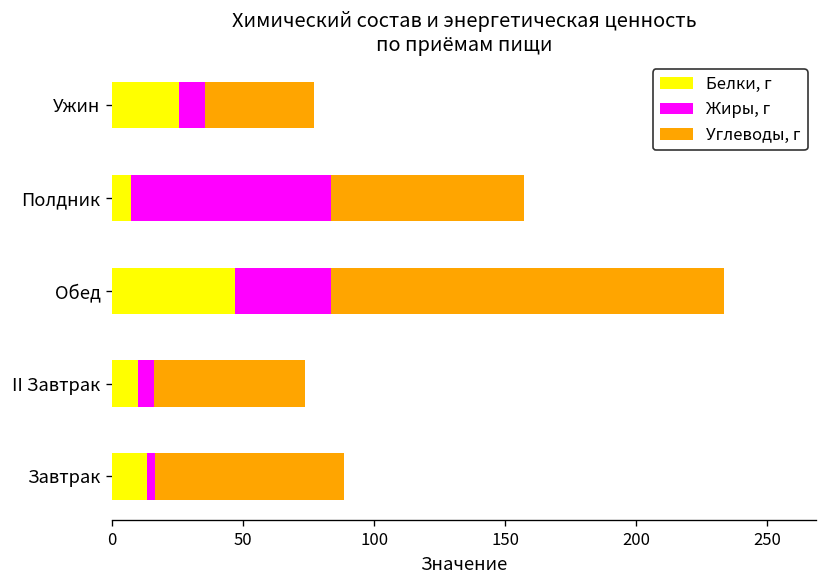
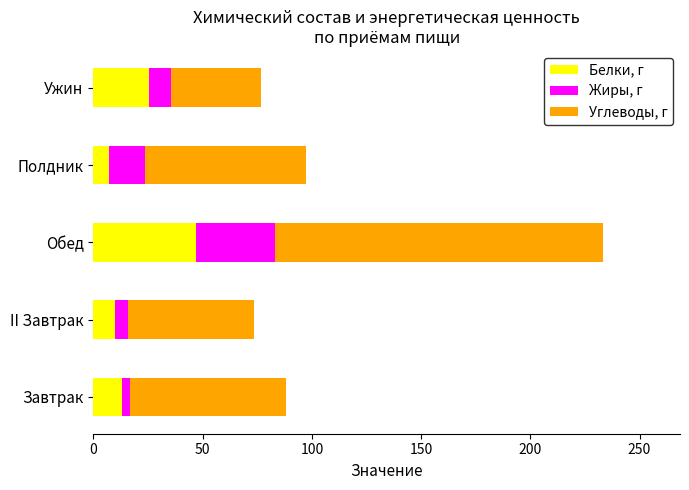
Жиры, г, Полдник: 76 -> 16
